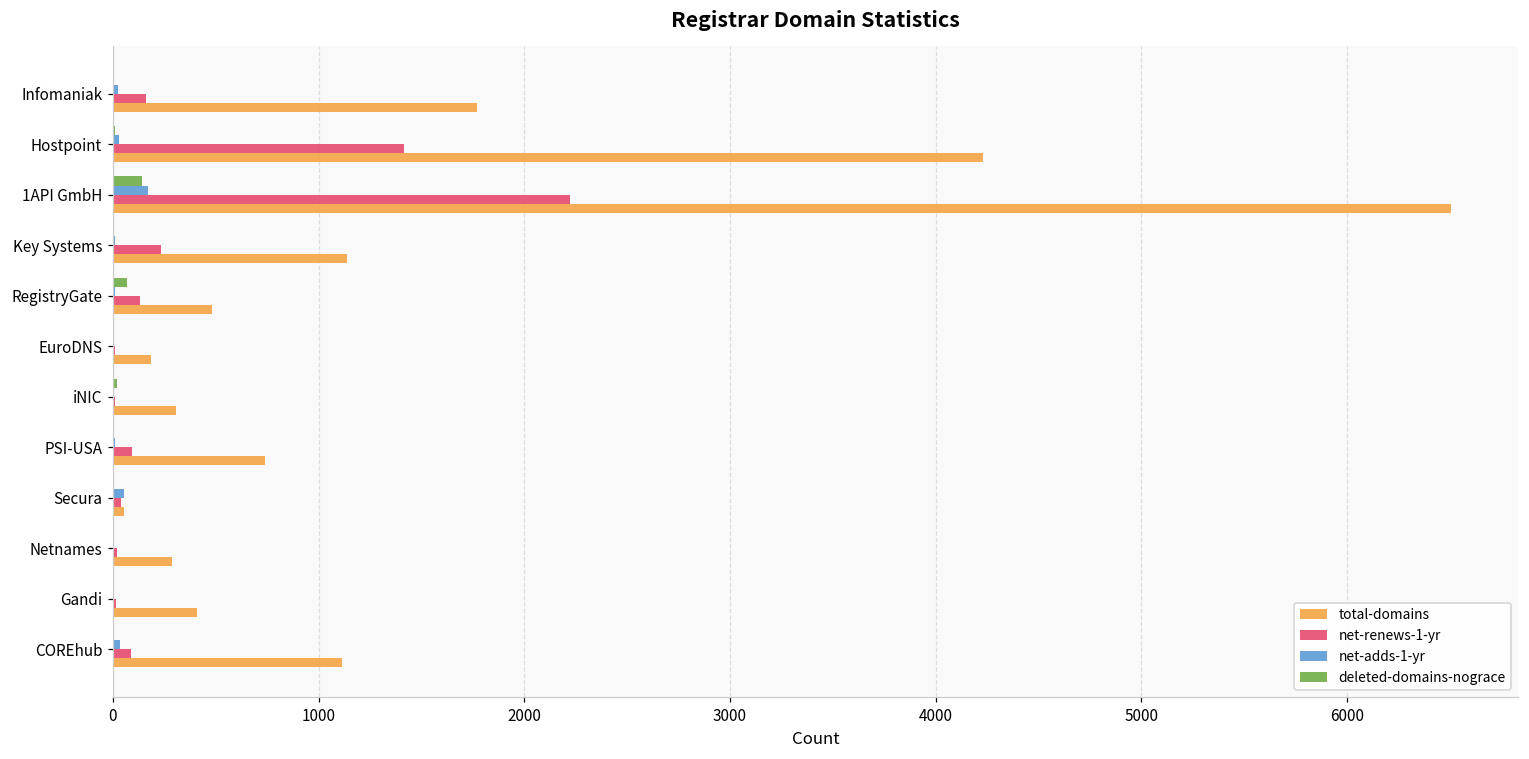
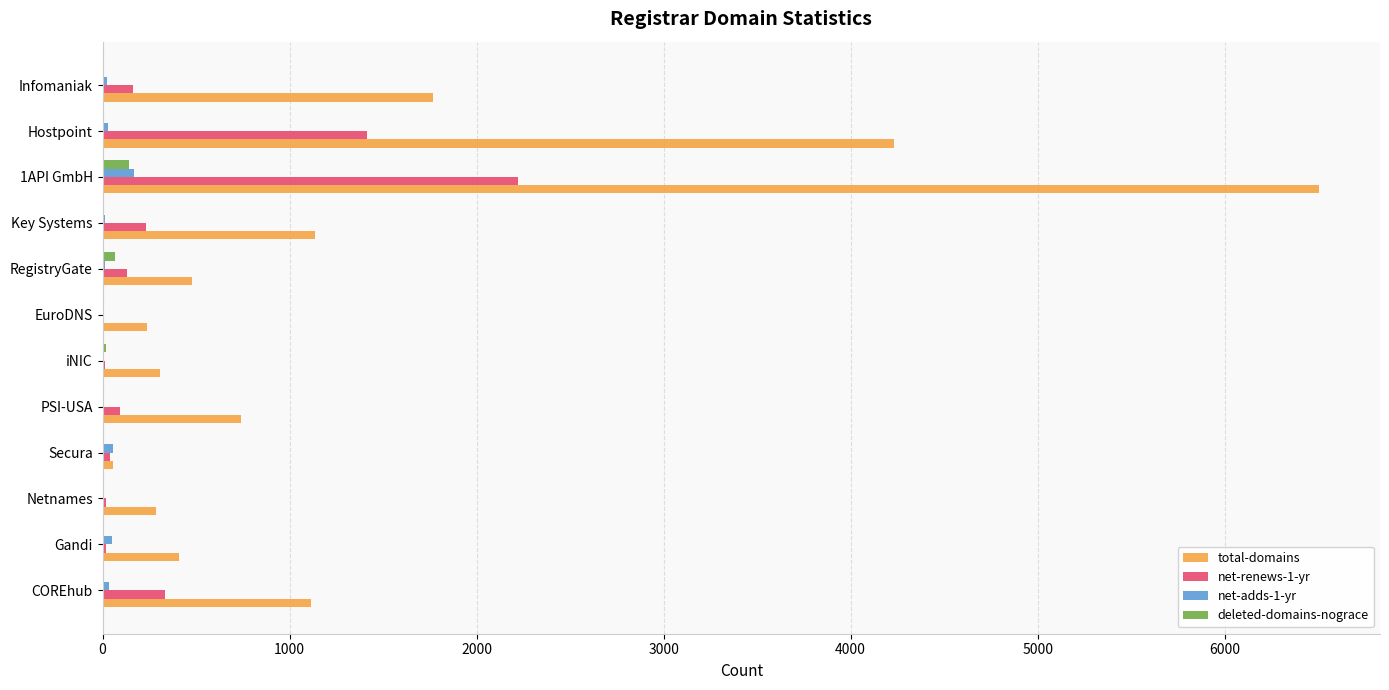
total-domains, EuroDNS: 190 -> 240
net-adds-1-yr, Gandi: 0 -> 50
net-renews-1-yr, COREhub: 90 -> 330
